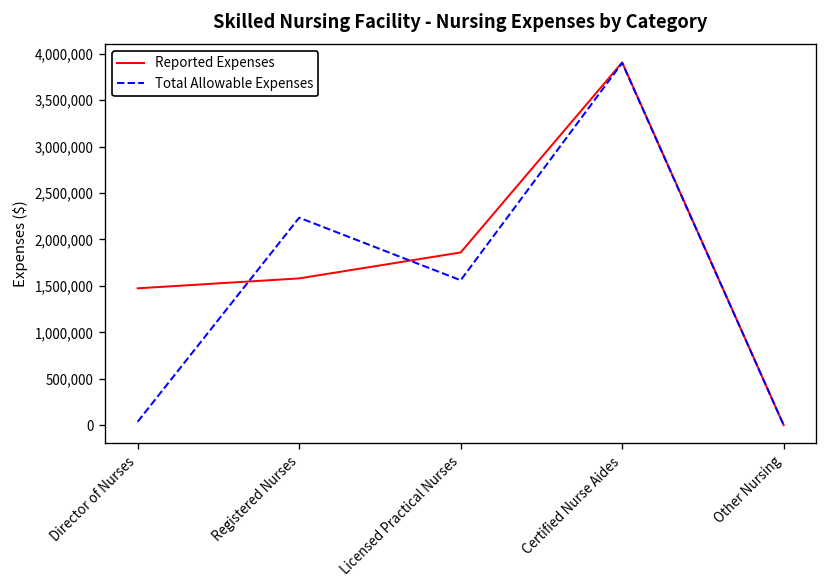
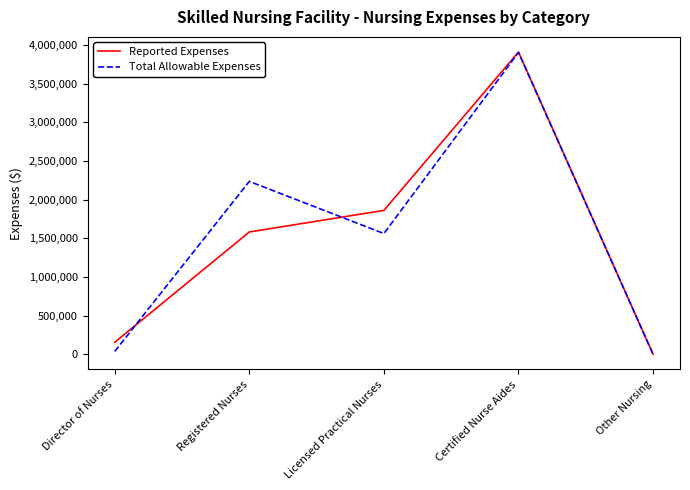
Reported Expenses, Director of Nurses: 1,500,000 -> 200,000
